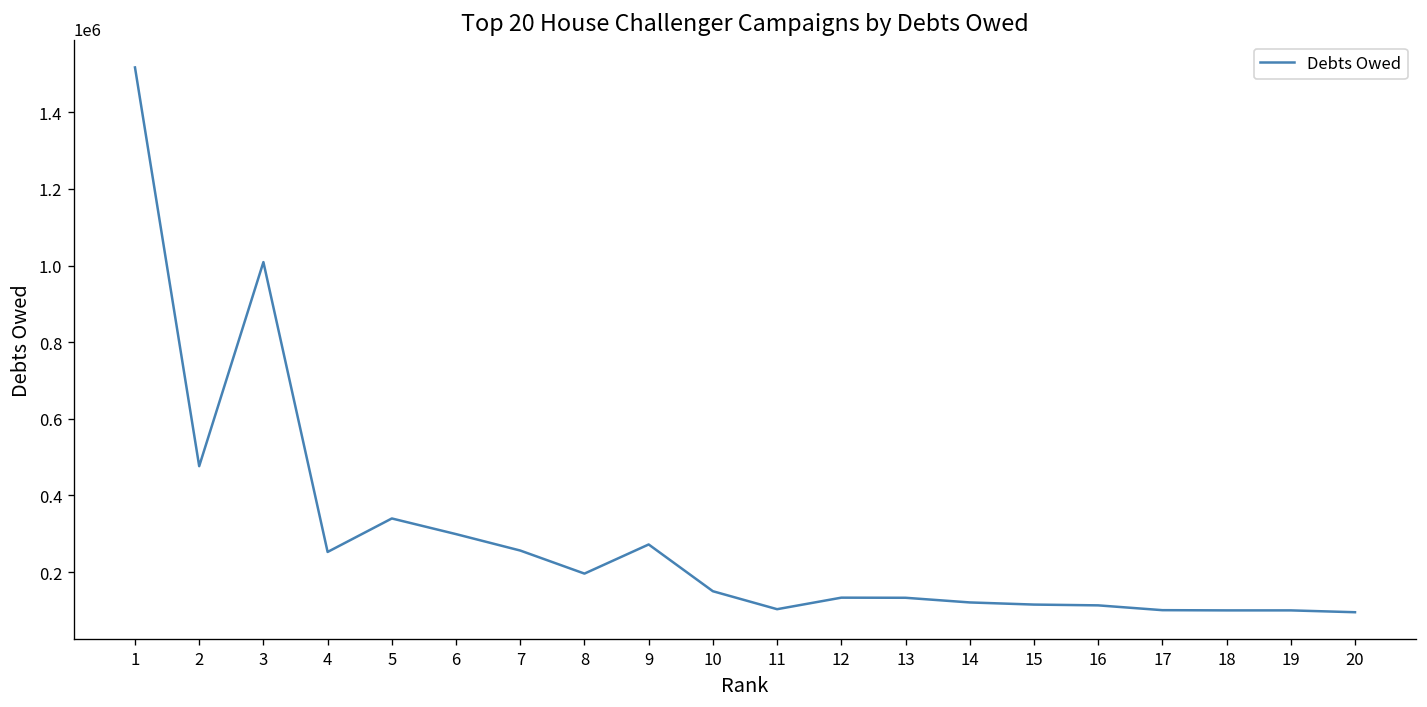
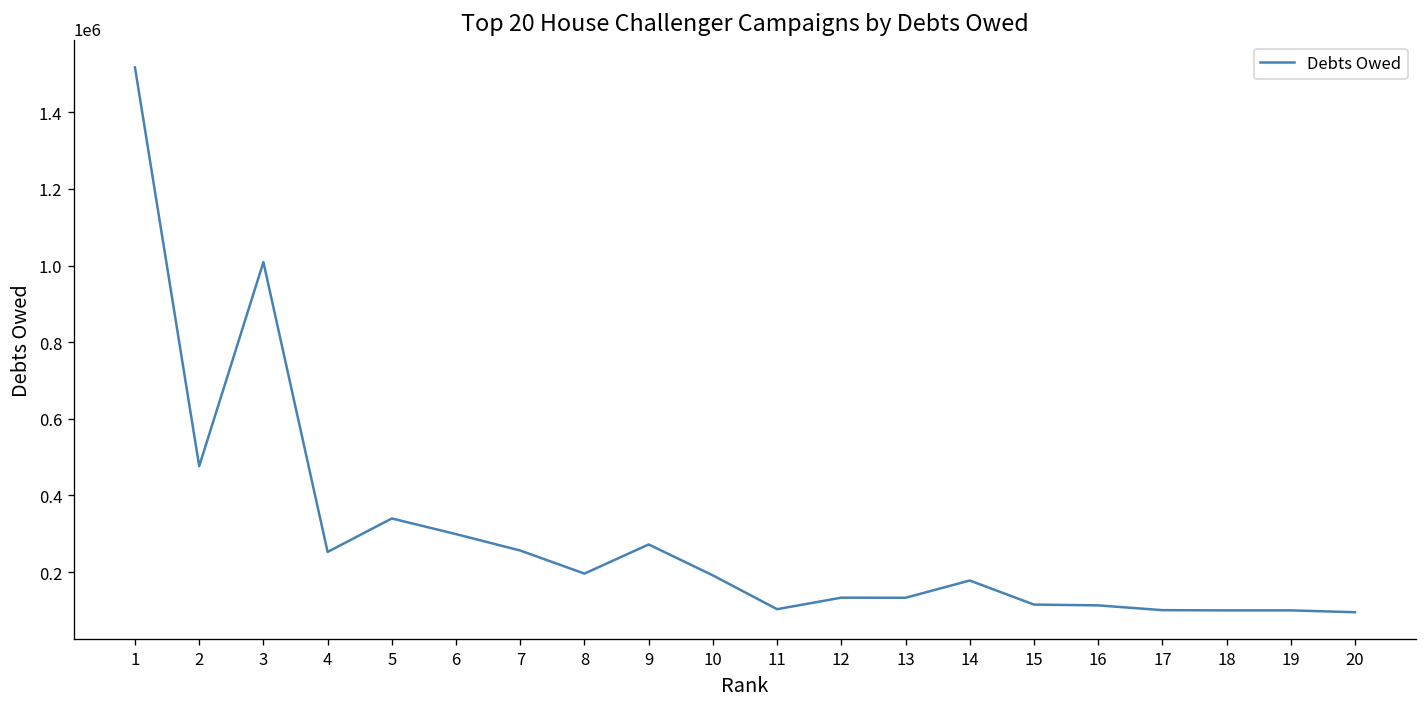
10: 150000 -> 190000
14: 120000 -> 180000
